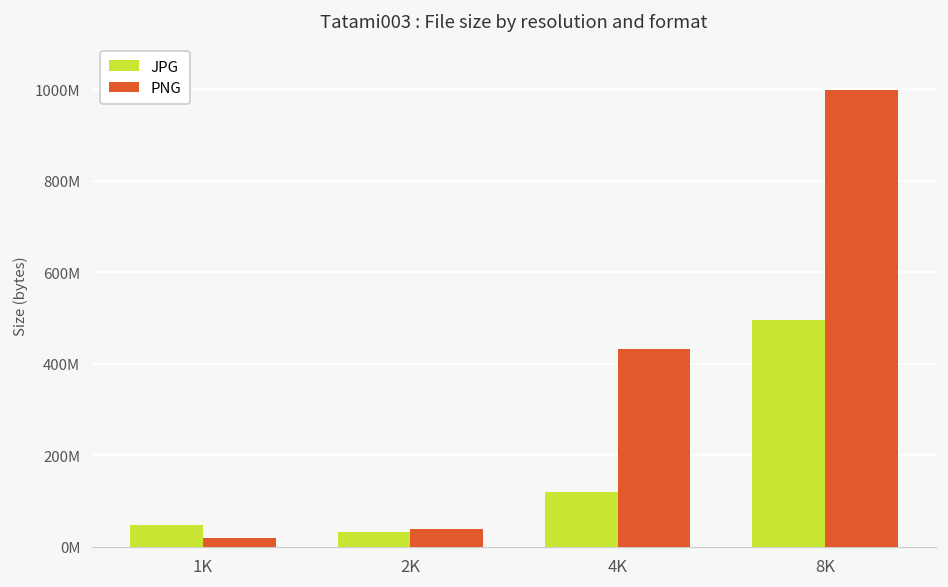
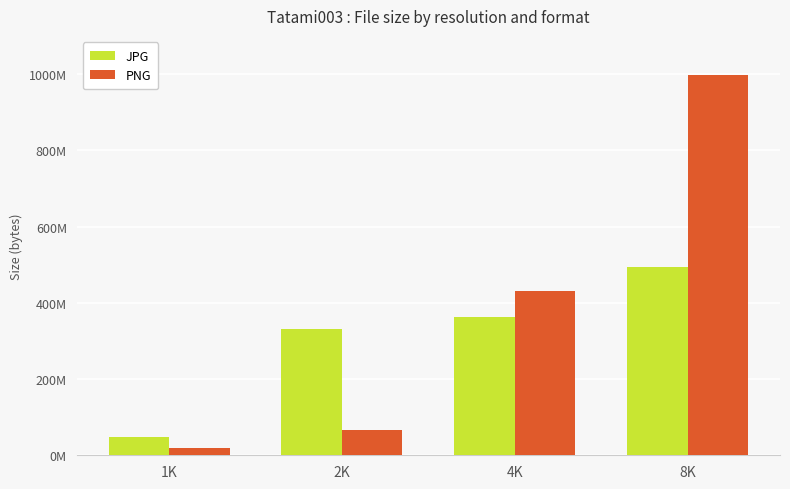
JPG, 2K: 30000000 -> 330000000
PNG, 2K: 40000000 -> 70000000
JPG, 4K: 120000000 -> 360000000
